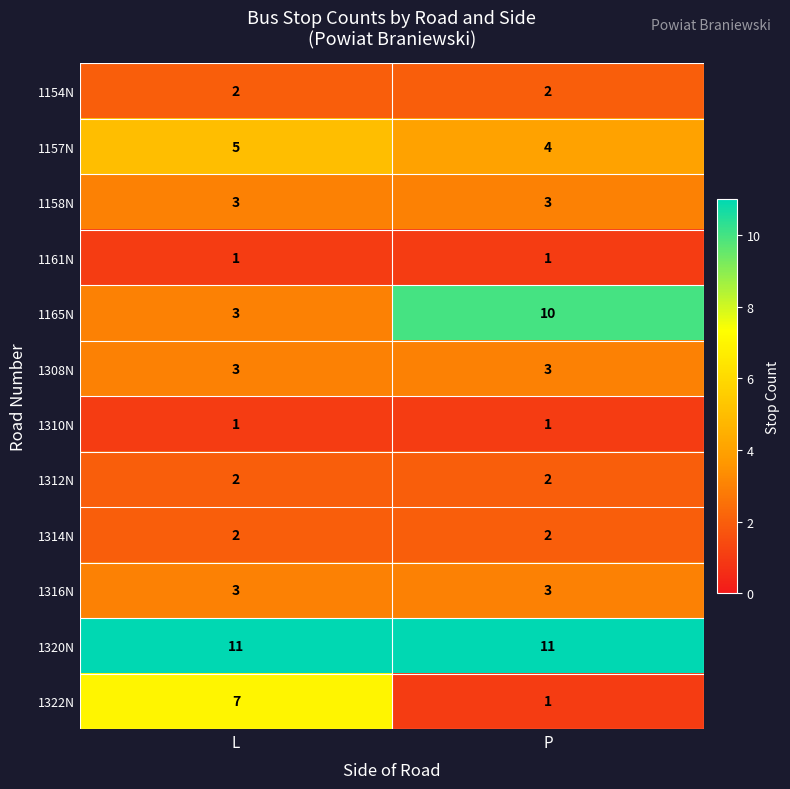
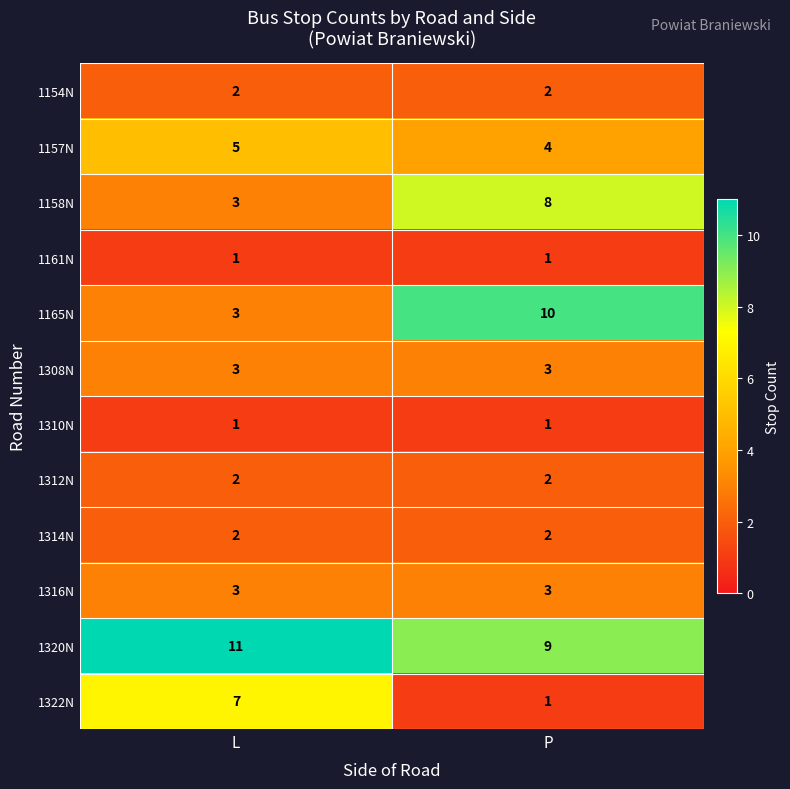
1158N, P: 3 -> 8
1320N, P: 11 -> 9
